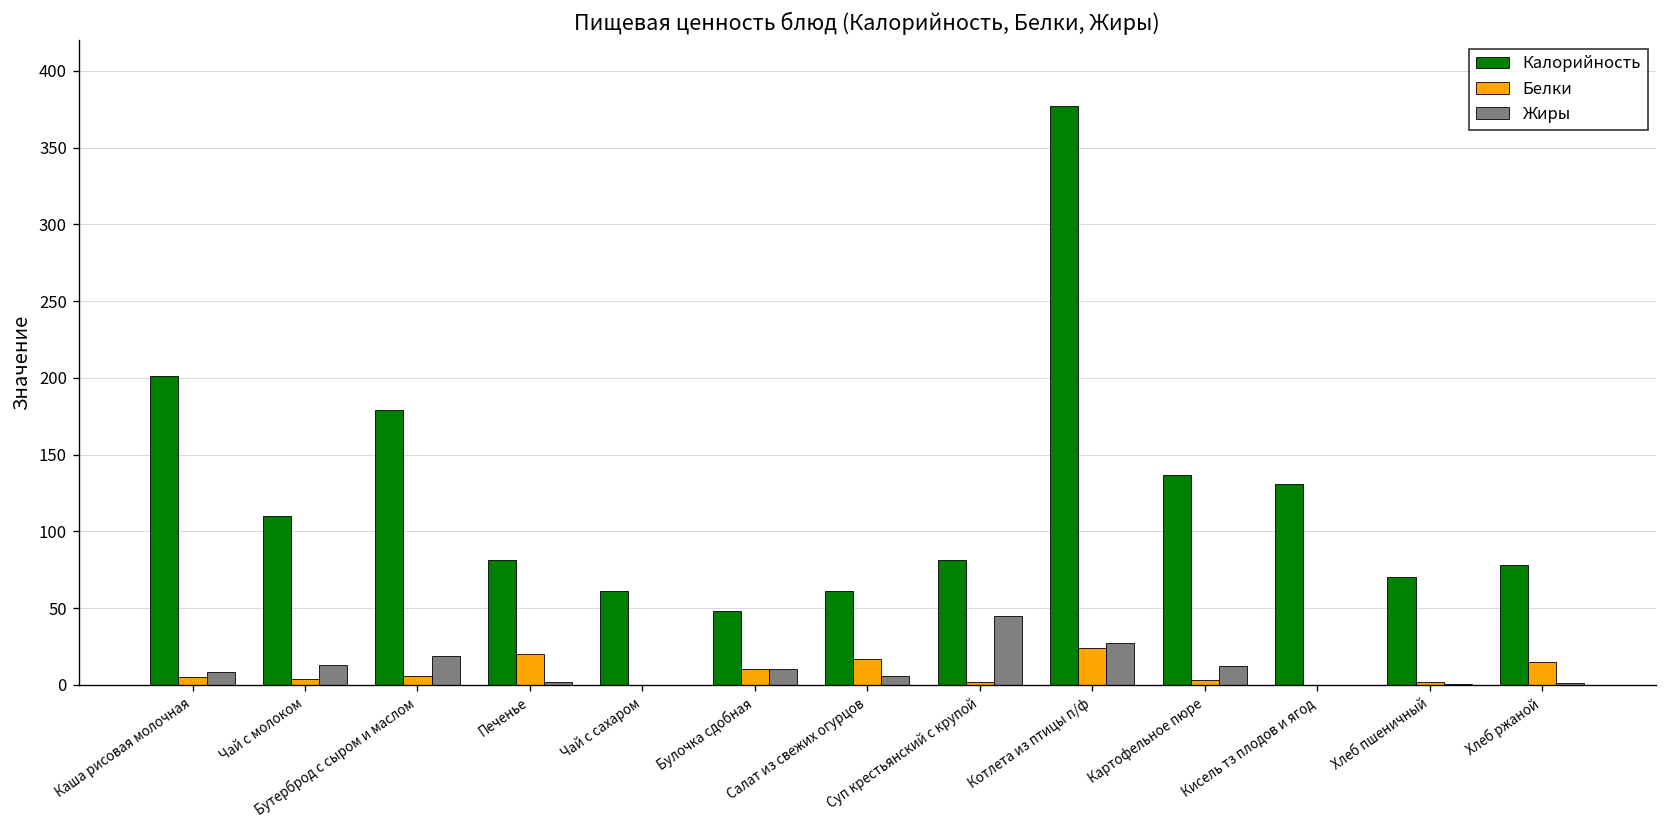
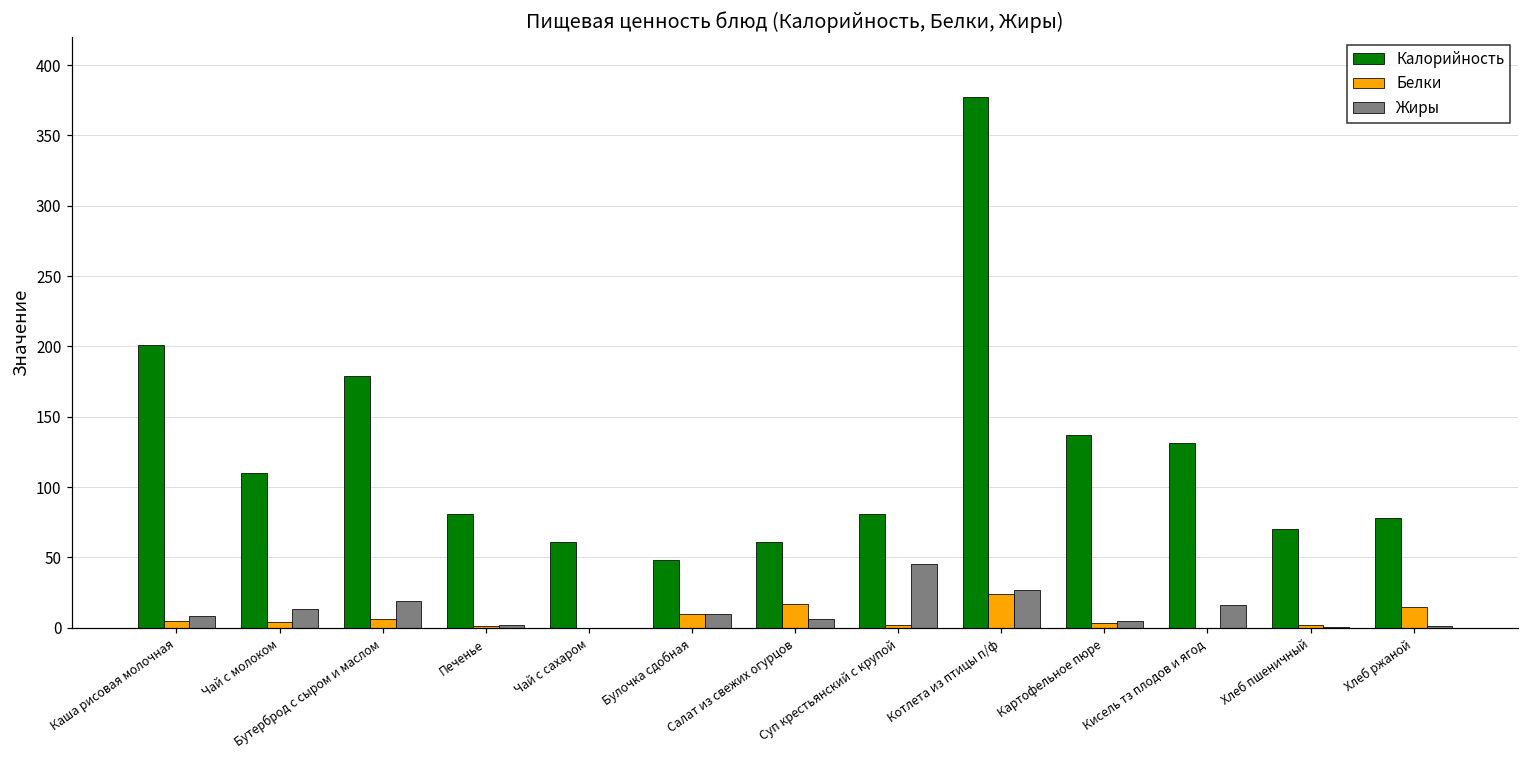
Белки, Печенье: 20 -> 1
Жиры, Картофельное пюре: 12 -> 5
Жиры, Кисель тз плодов и ягод: 0 -> 16
